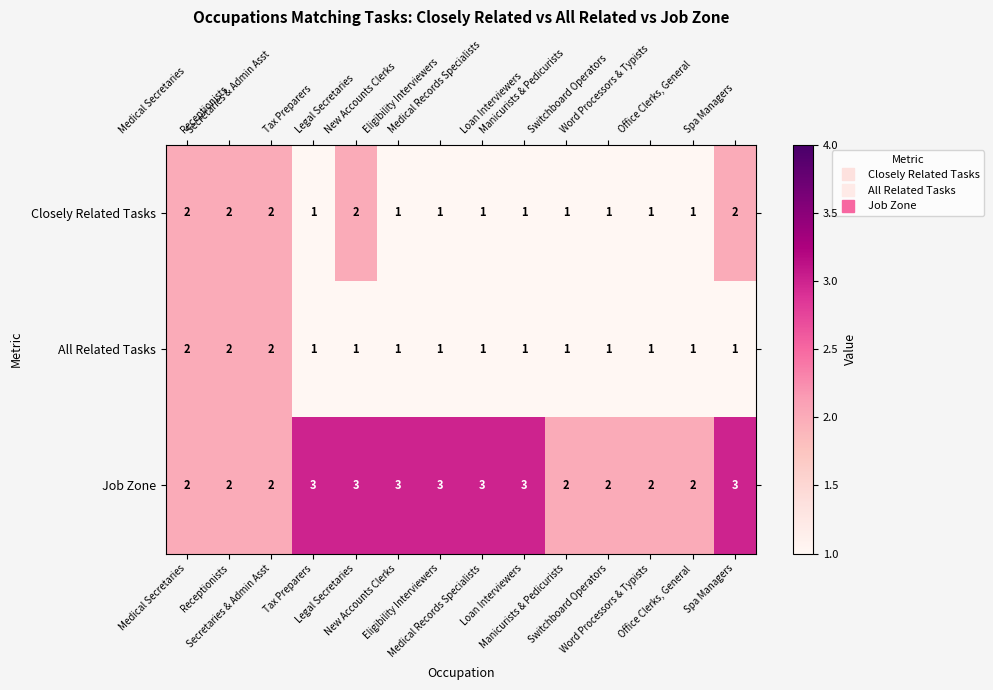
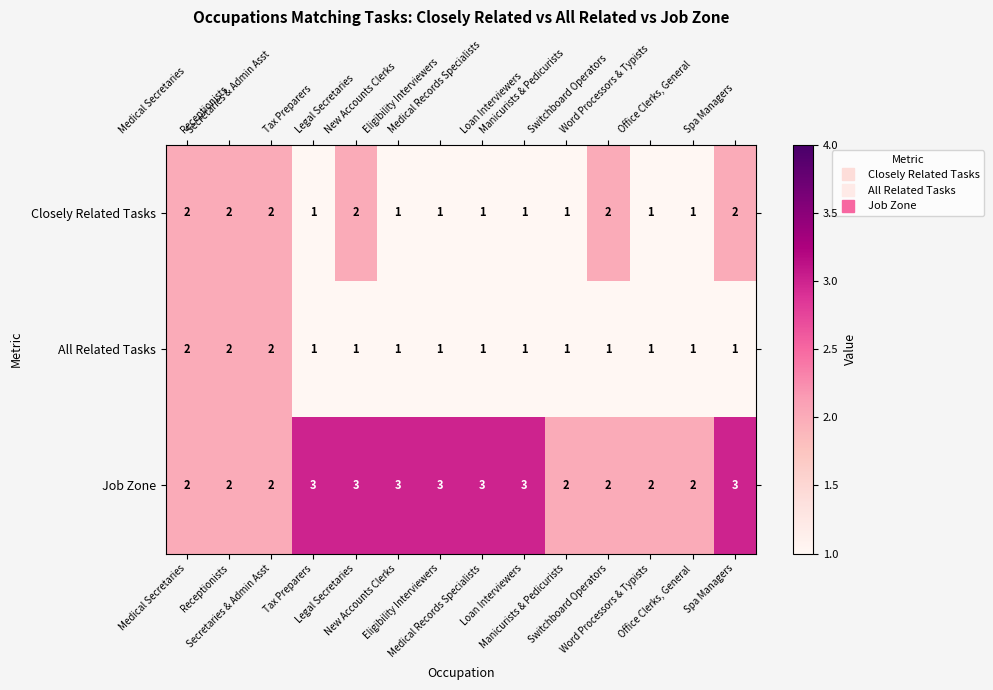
Closely Related Tasks, Switchboard Operators: 1 -> 2
